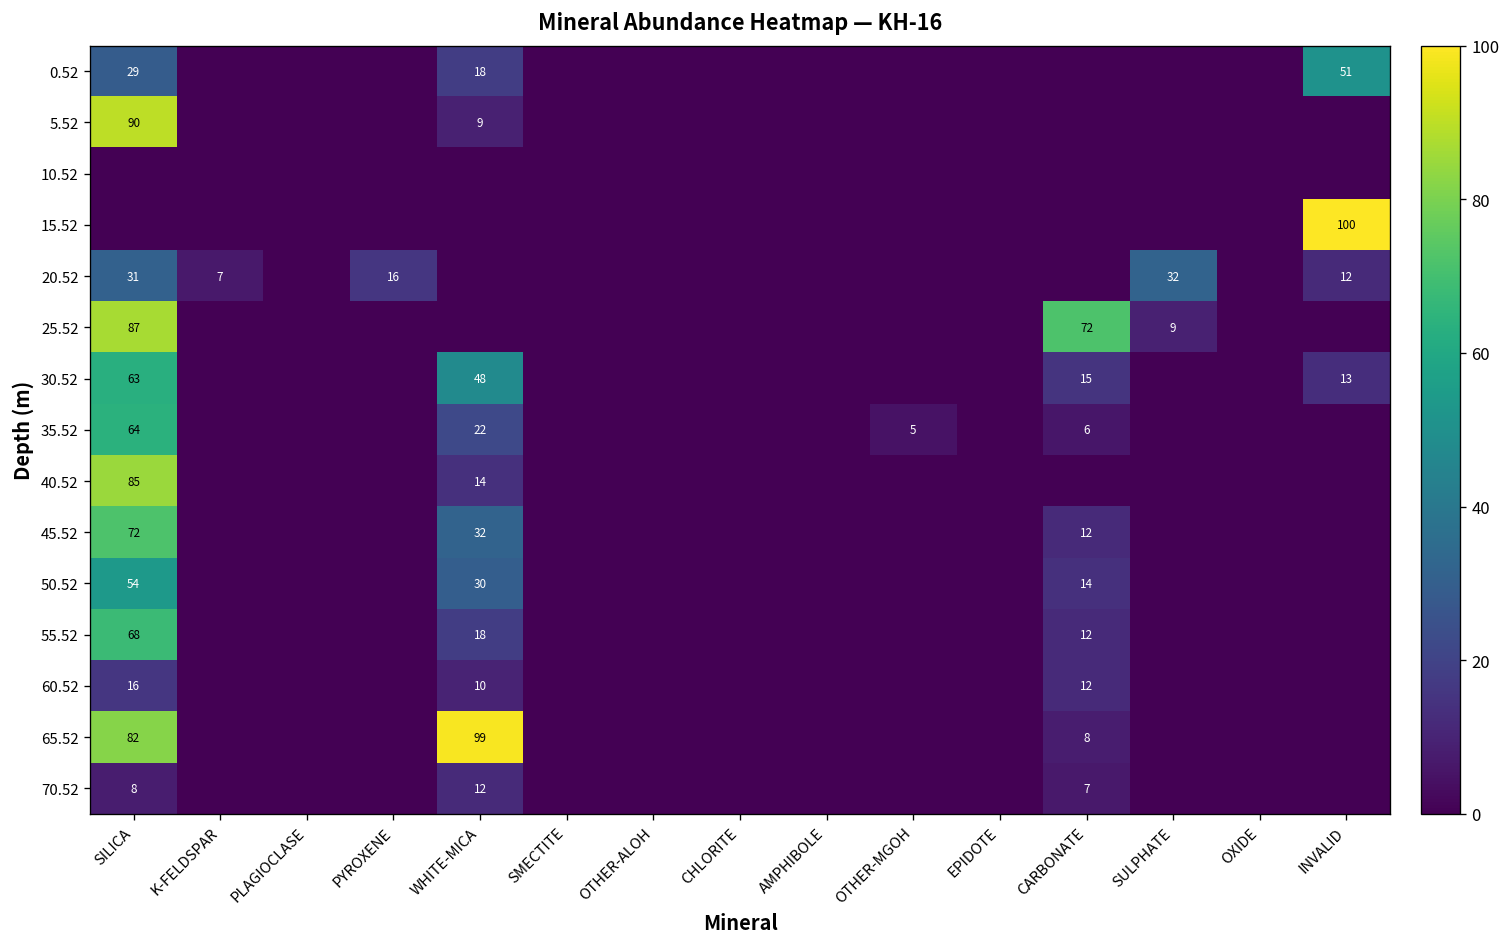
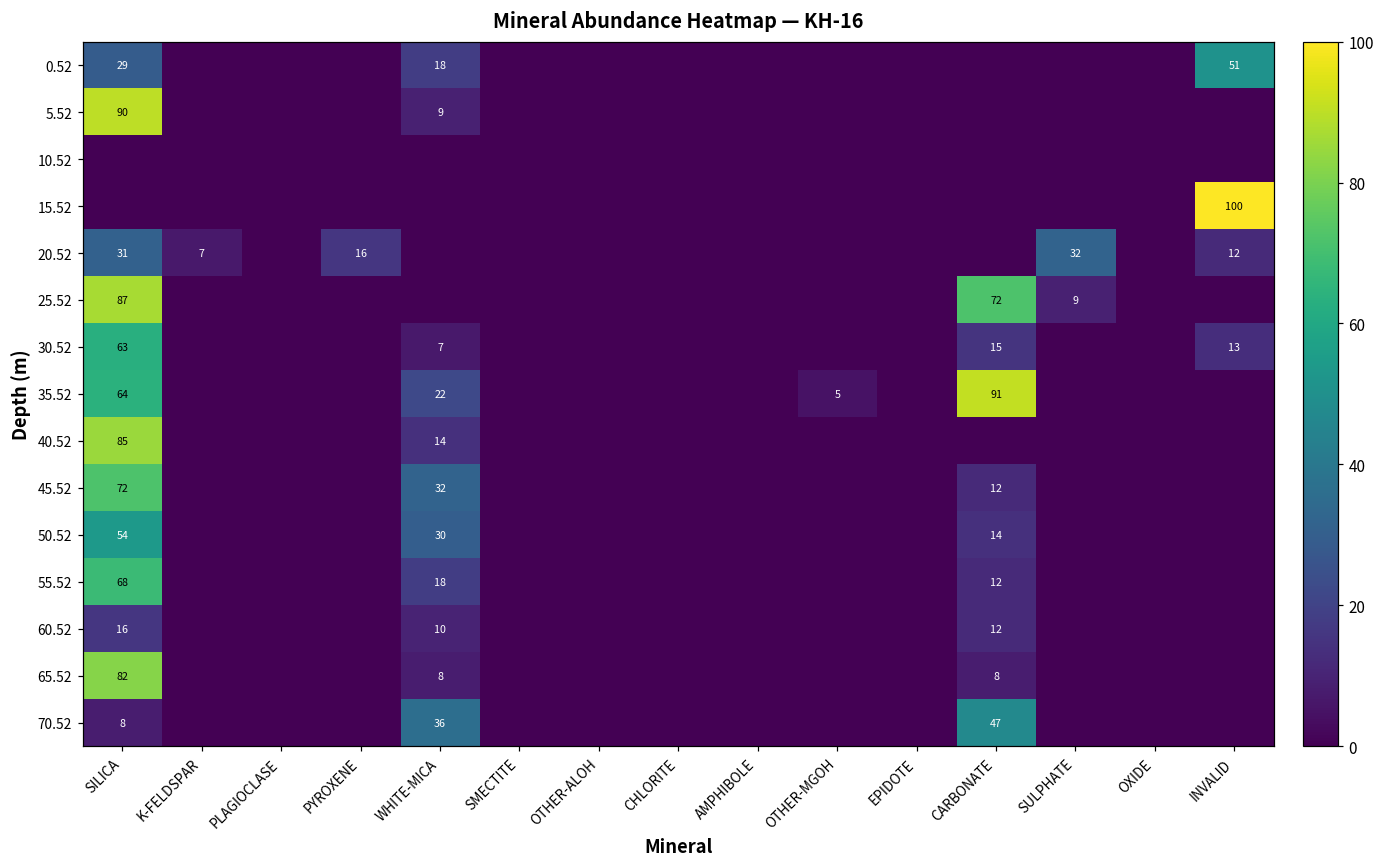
30.52, WHITE-MICA: 48 -> 7
35.52, CARBONATE: 6 -> 91
65.52, WHITE-MICA: 99 -> 8
70.52, WHITE-MICA: 12 -> 36
70.52, CARBONATE: 7 -> 47
